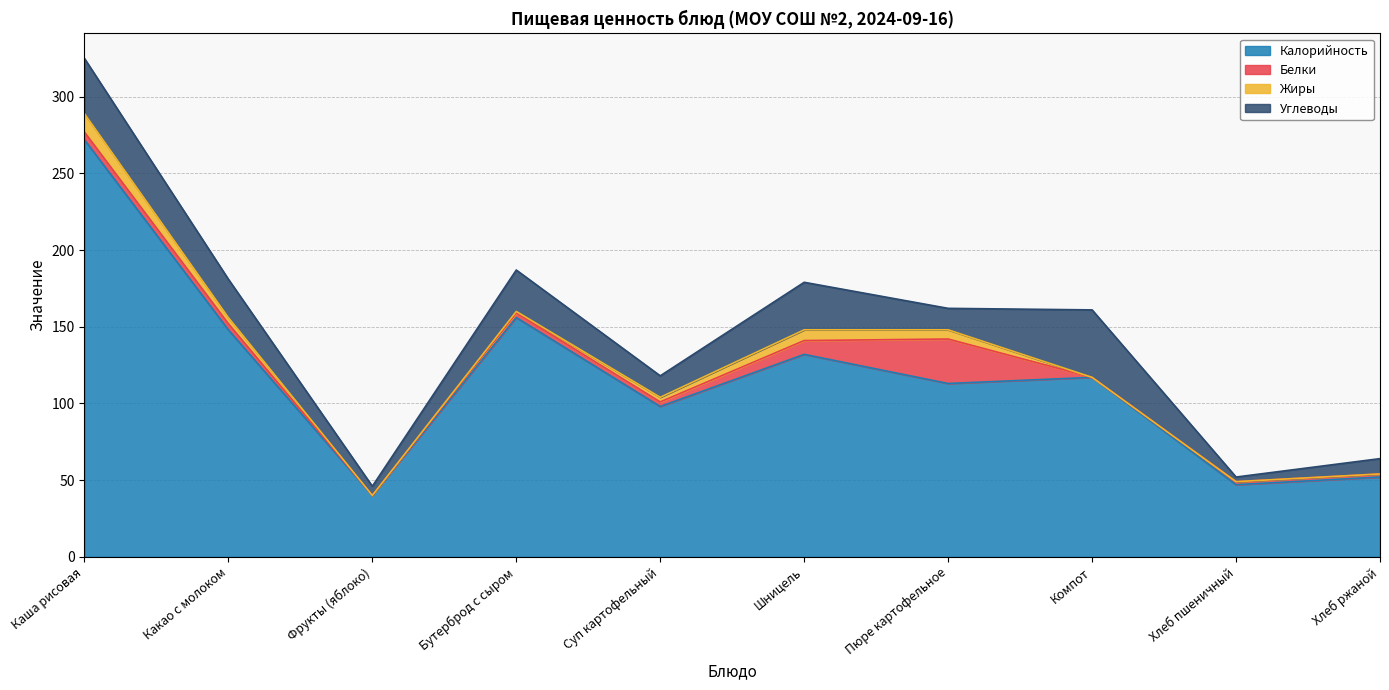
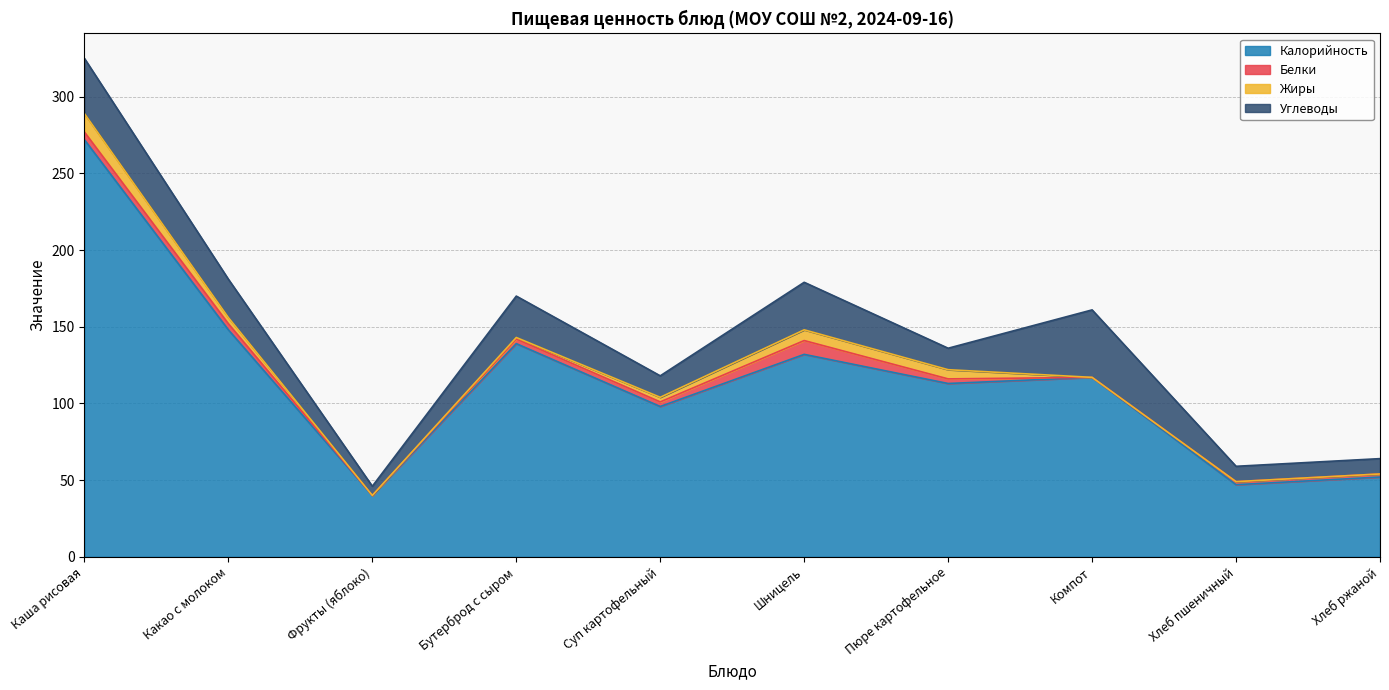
Калорийность, Бутерброд с сыром: 156 -> 139
Белки, Пюре картофельное: 29 -> 3
Углеводы, Хлеб пшеничный: 3 -> 10
